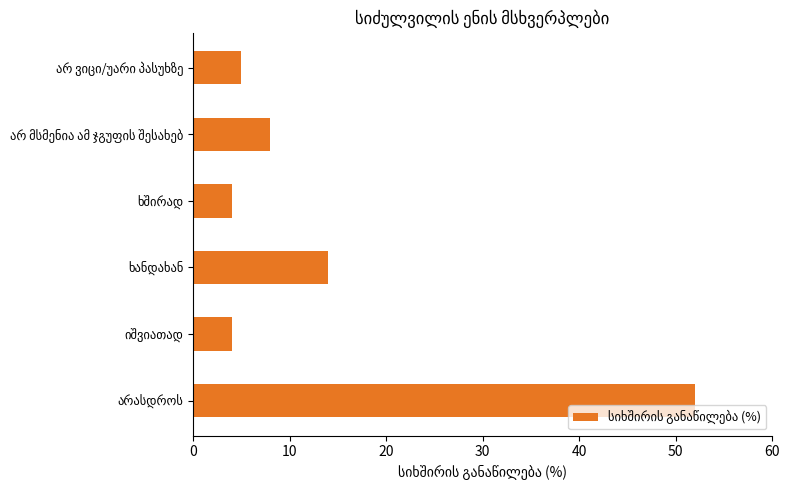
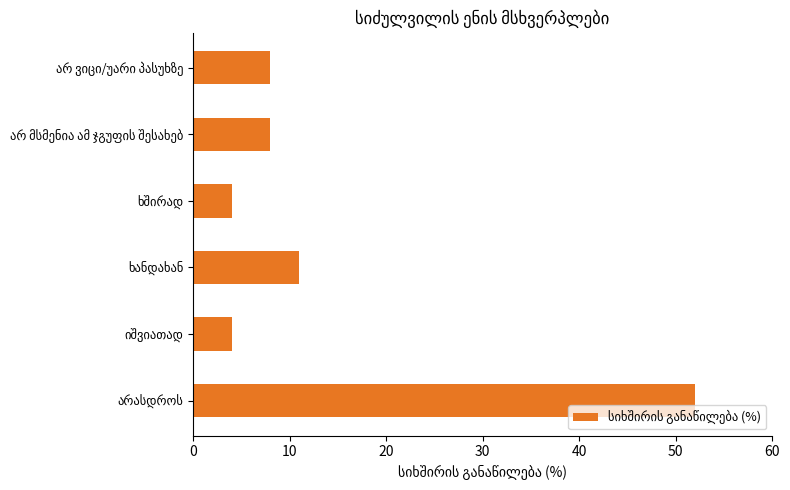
არ ვიცი/უარი პასუხზე: 5 -> 8
ხანდახან: 14 -> 11
